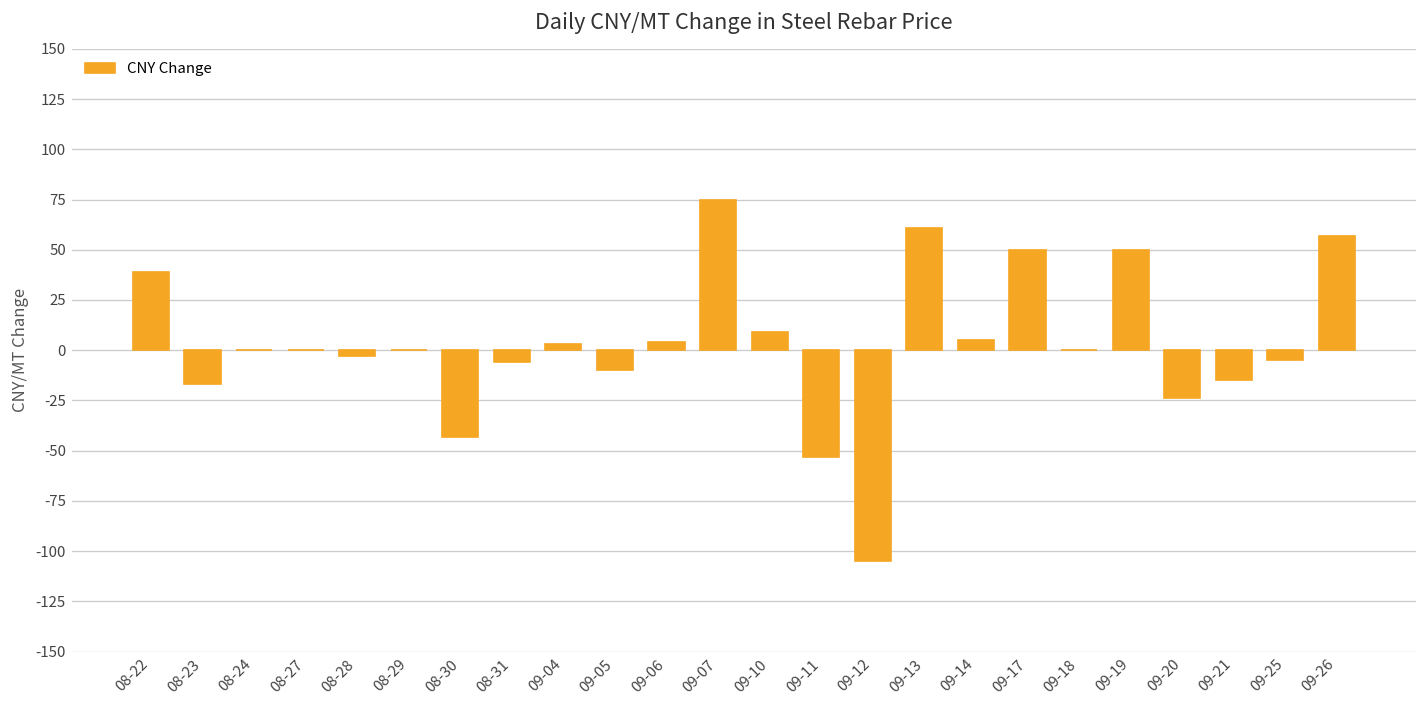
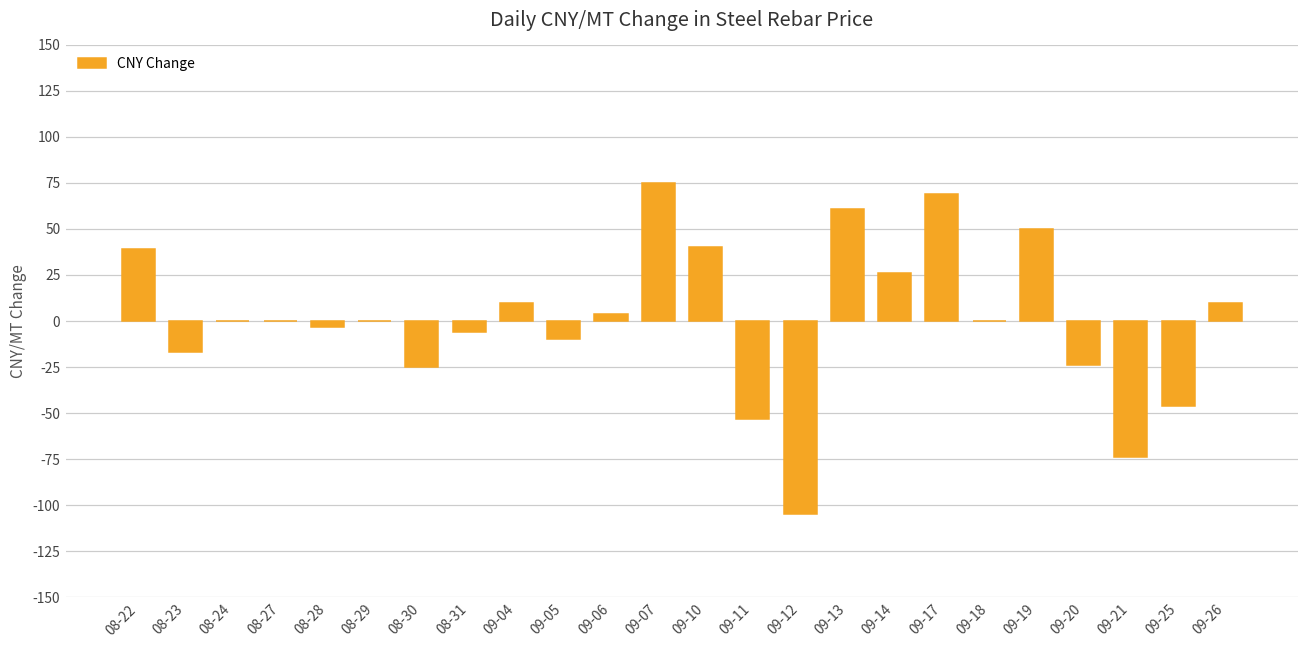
08-30: -43 -> -25
09-04: 3 -> 10
09-10: 9 -> 40
09-14: 5 -> 26
09-17: 50 -> 69
09-21: -15 -> -74
09-25: -5 -> -46
09-26: 57 -> 10
